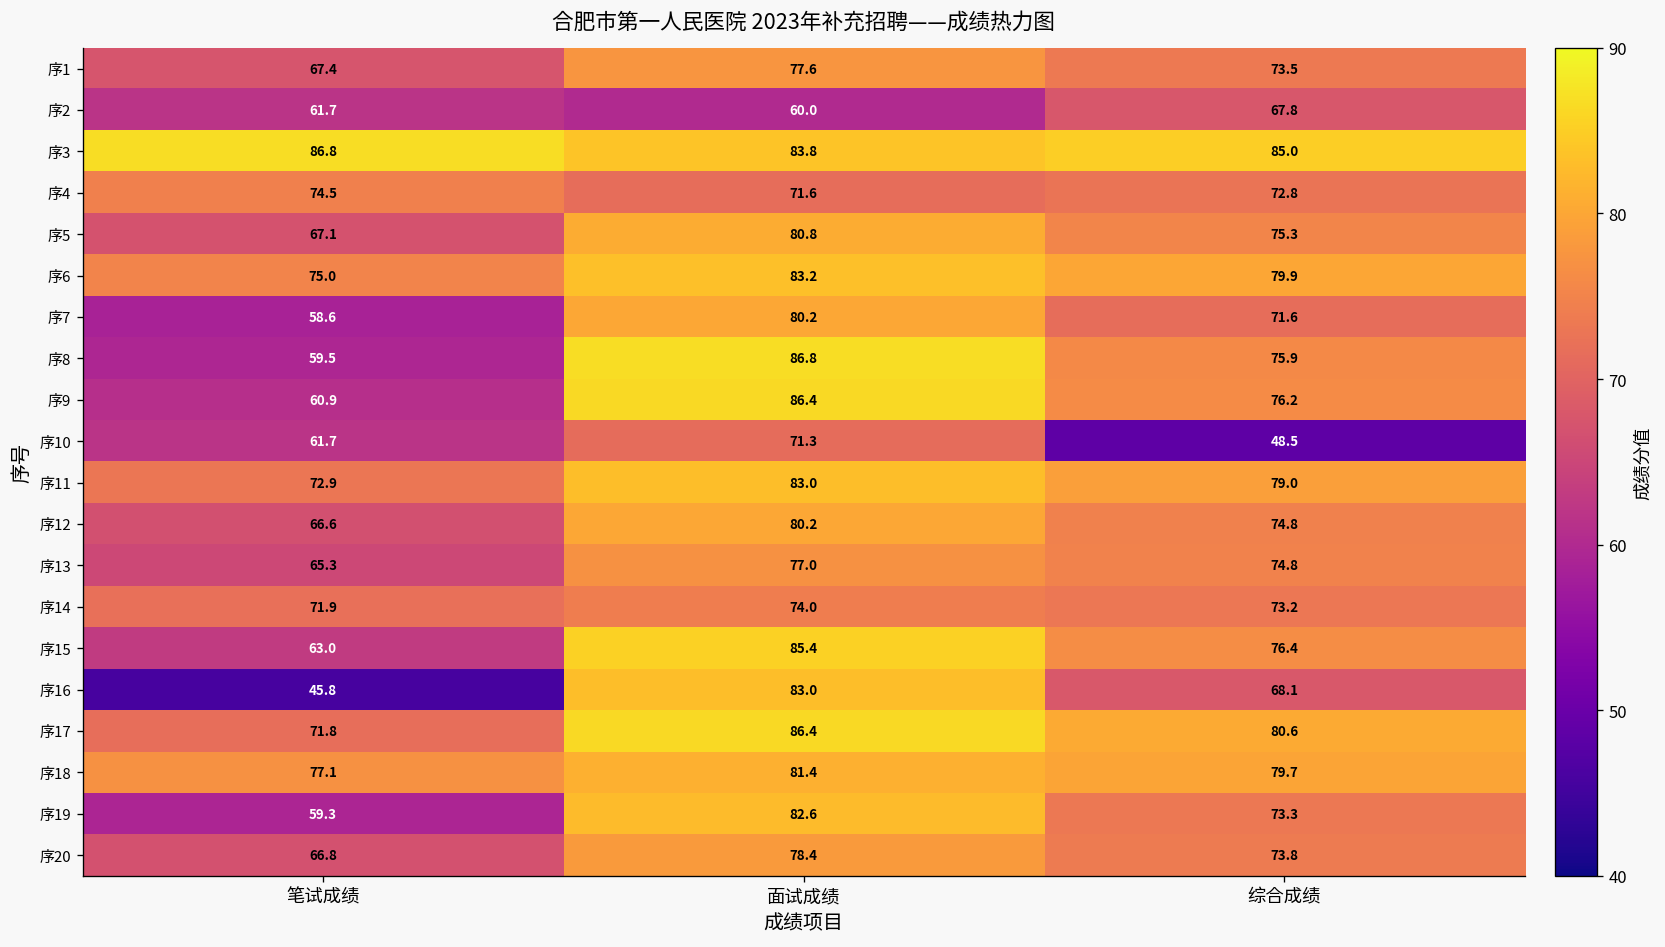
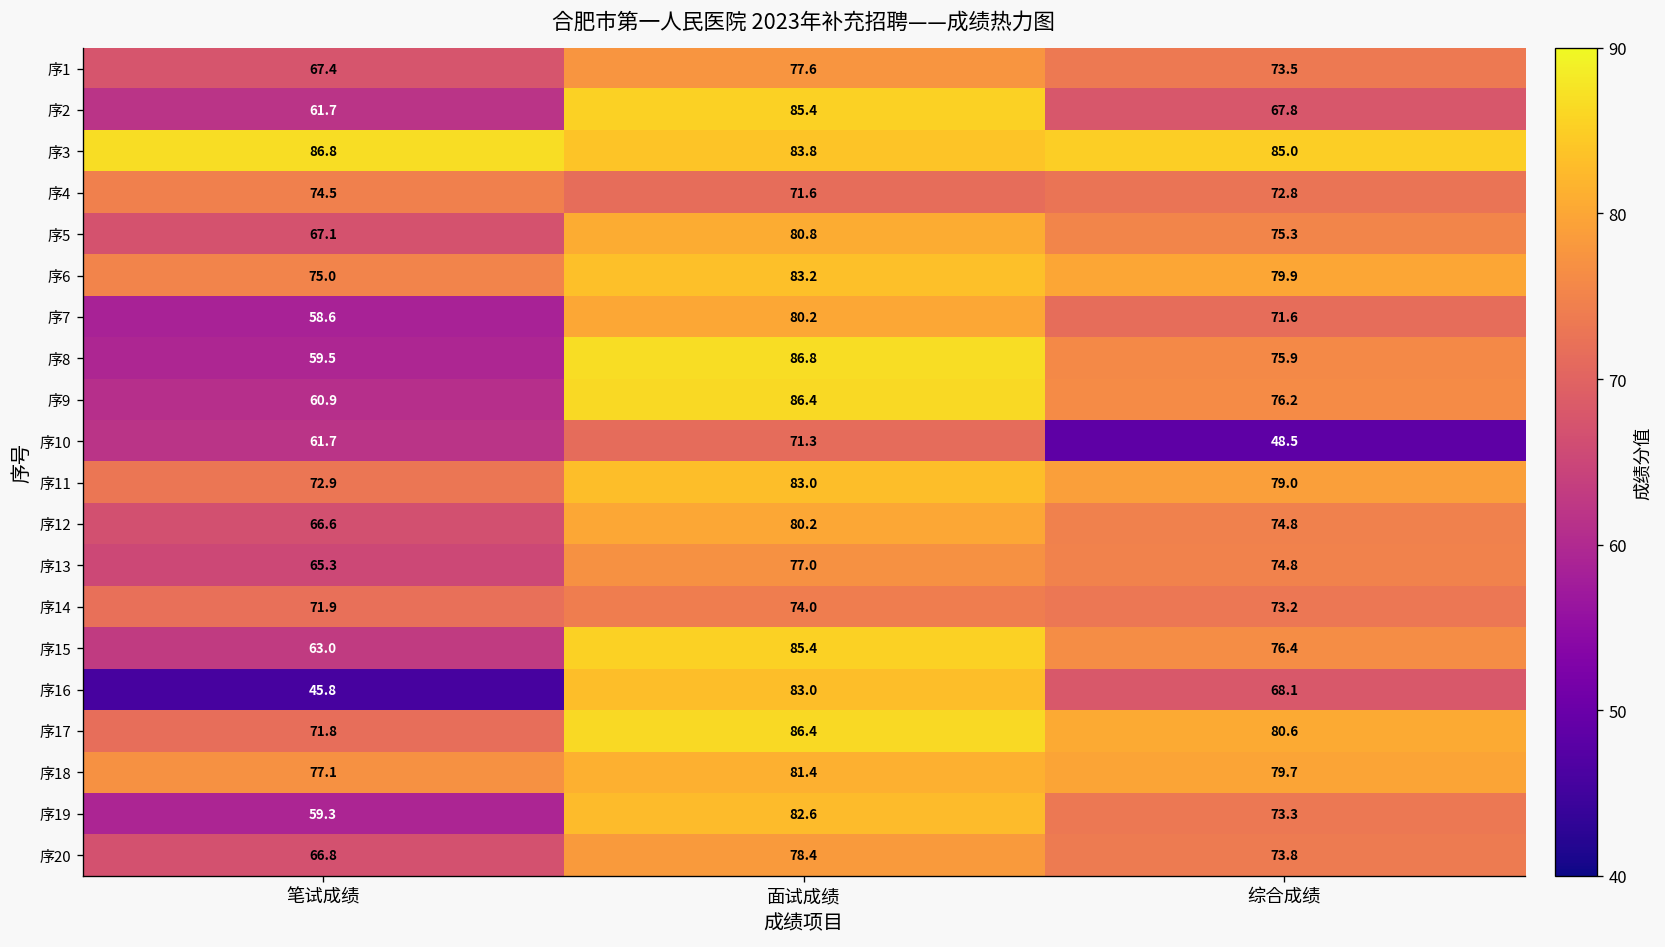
序2, 面试成绩: 60.0 -> 85.4
